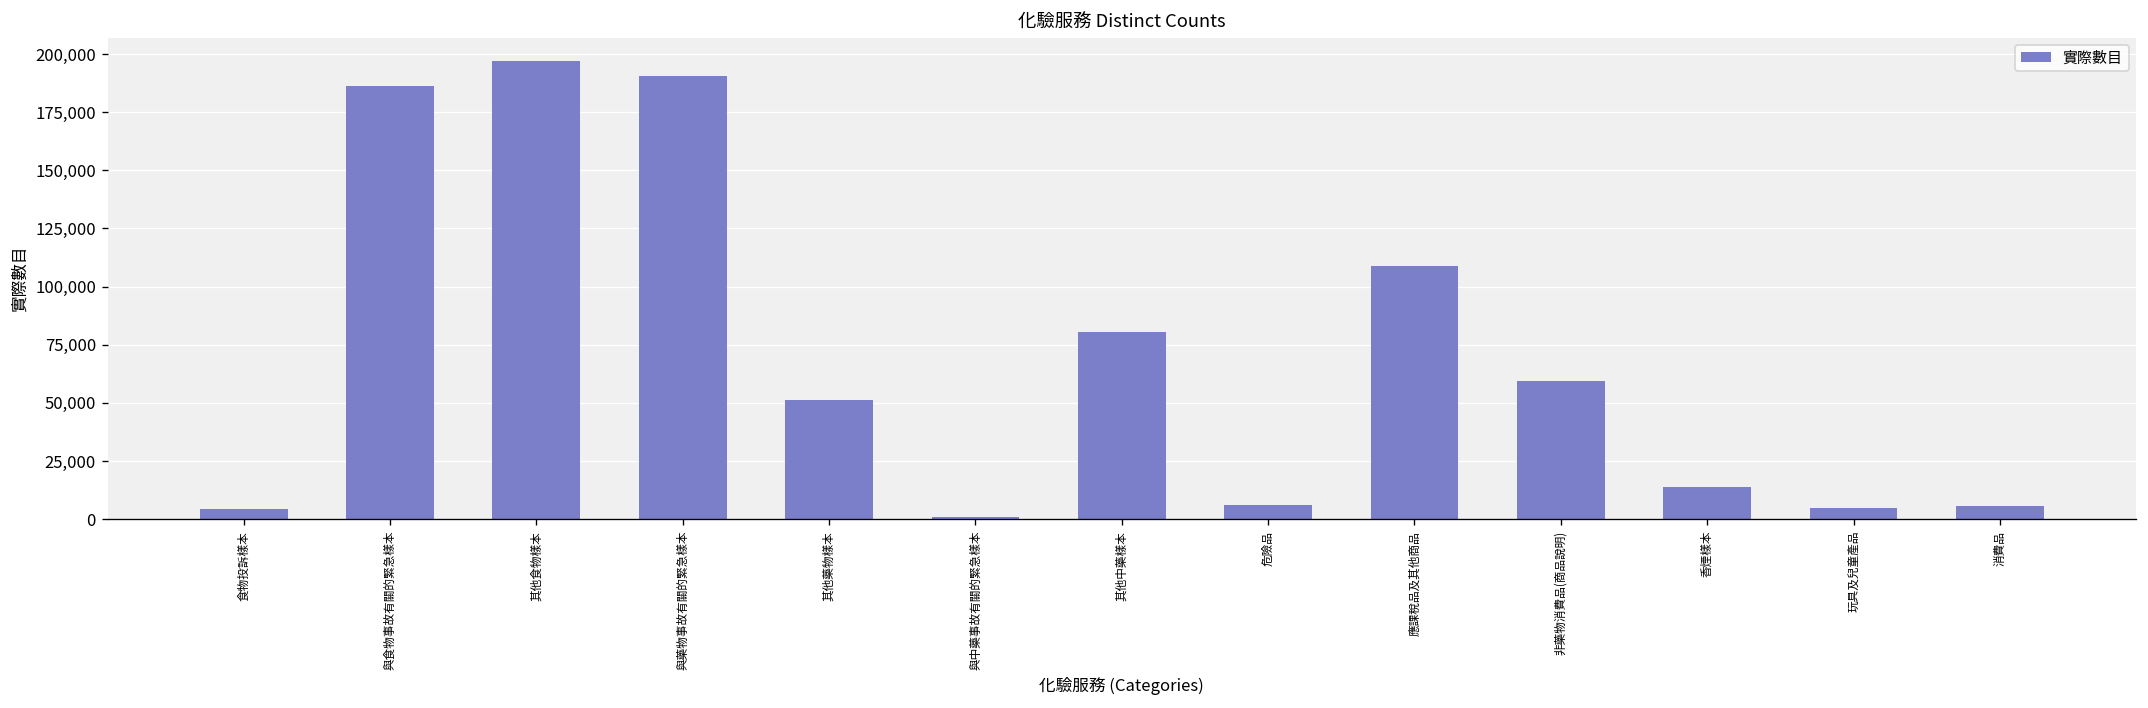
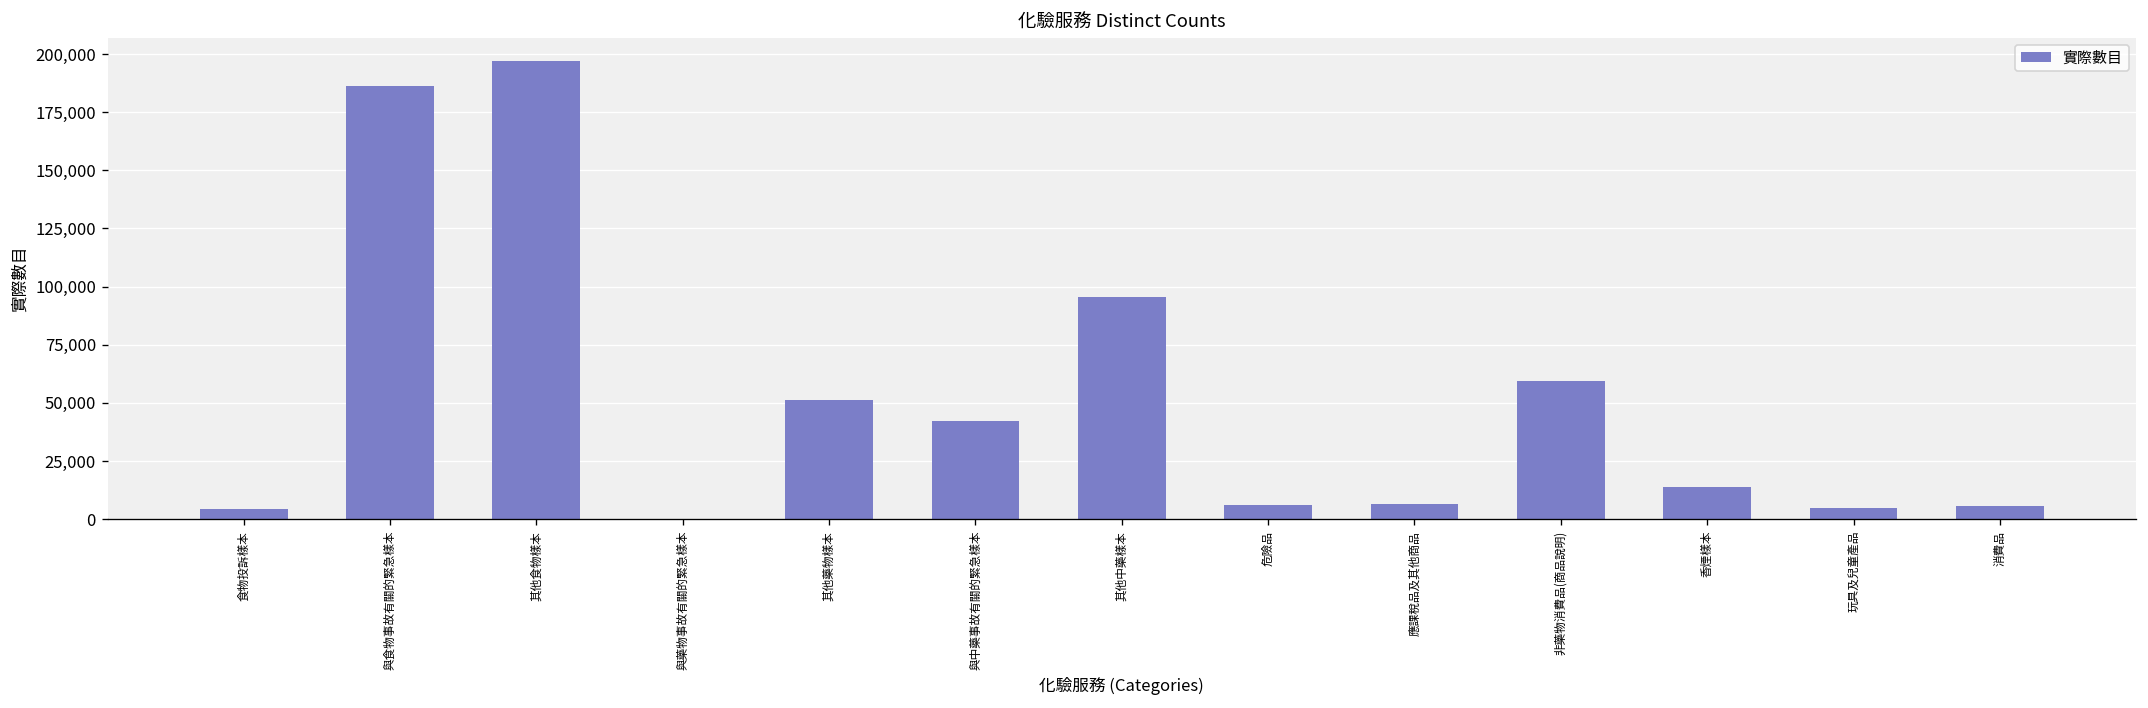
與藥物事故有關的緊急樣本: 191,000 -> 0
與中藥事故有關的緊急樣本: 1,000 -> 42,000
其他中藥樣本: 80,000 -> 96,000
應課稅品及其他商品: 109,000 -> 7,000
